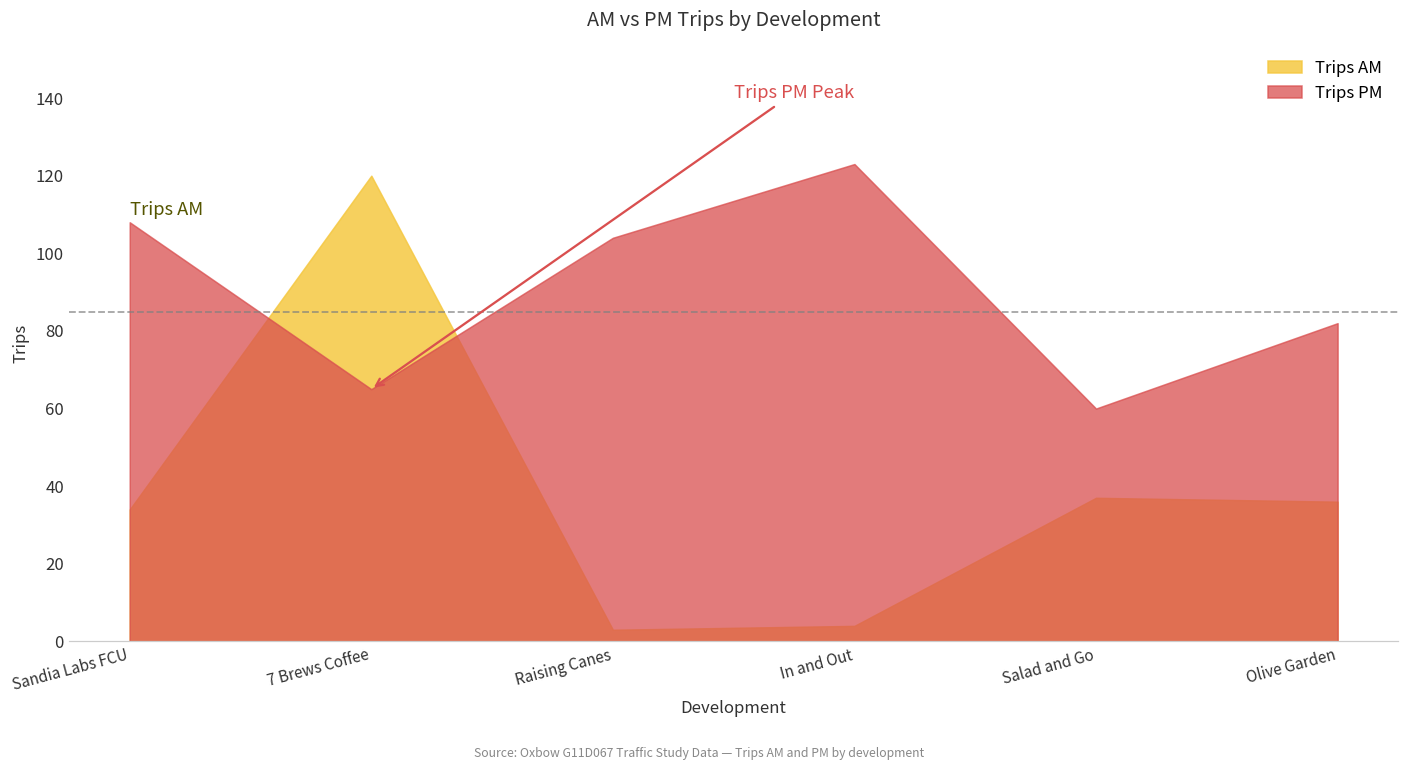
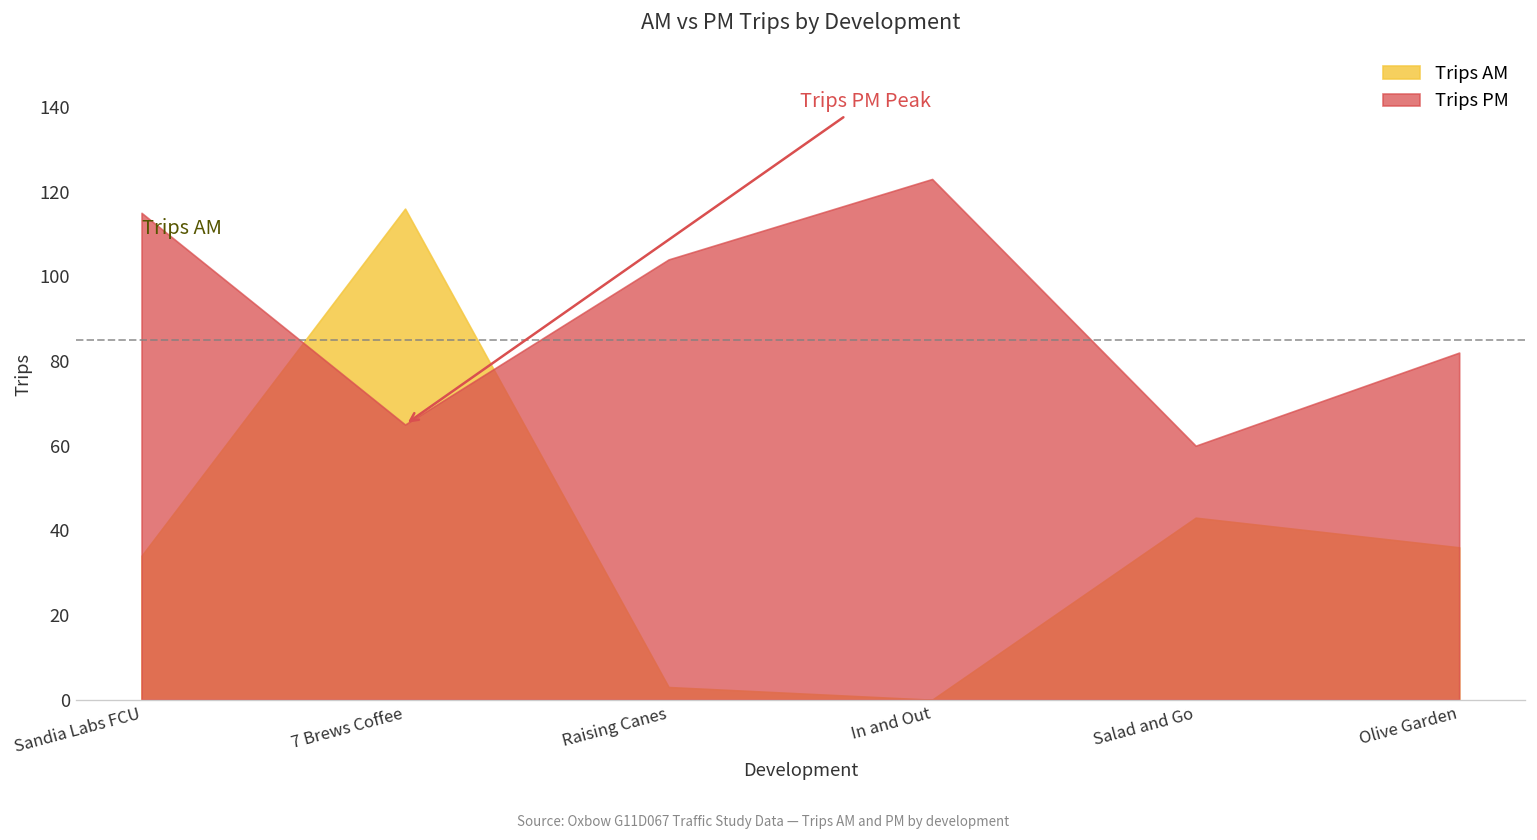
Trips PM, Sandia Labs FCU: 108 -> 115
Trips AM, 7 Brews Coffee: 120 -> 116
Trips AM, In and Out: 4 -> 0
Trips AM, Salad and Go: 37 -> 43
